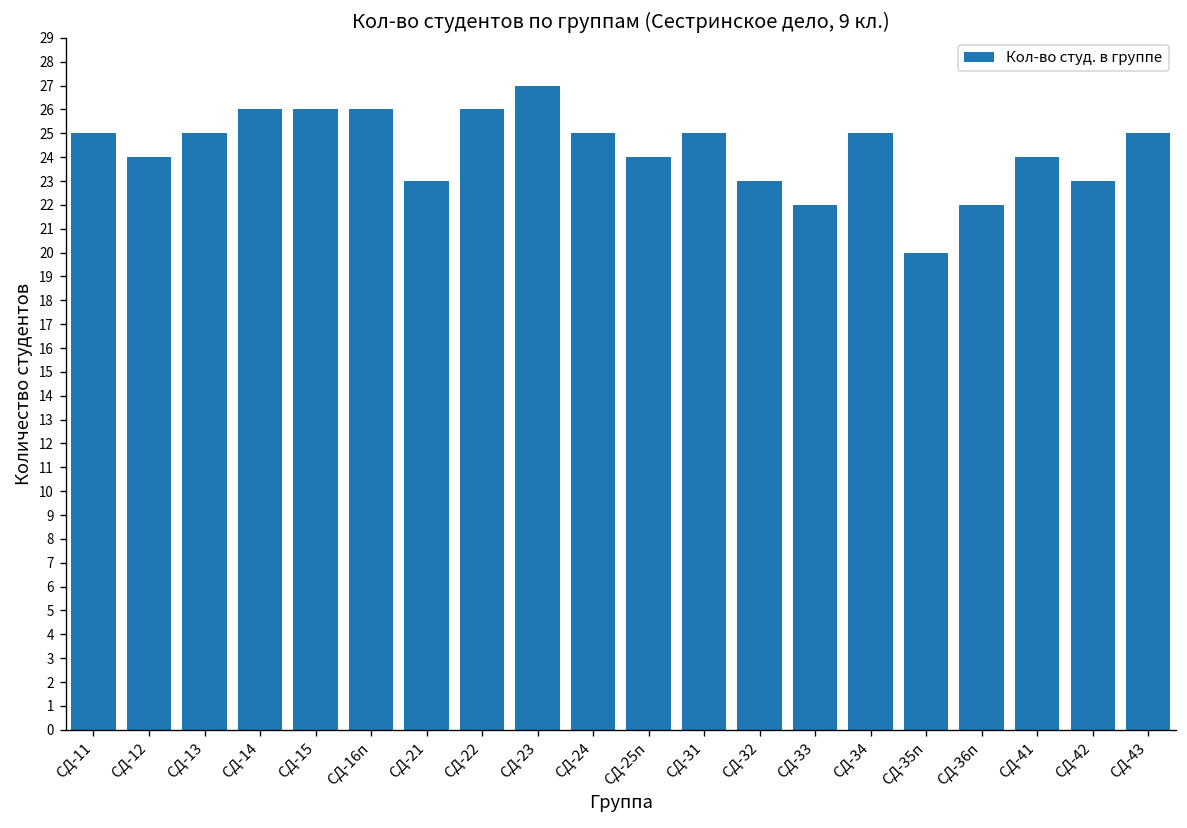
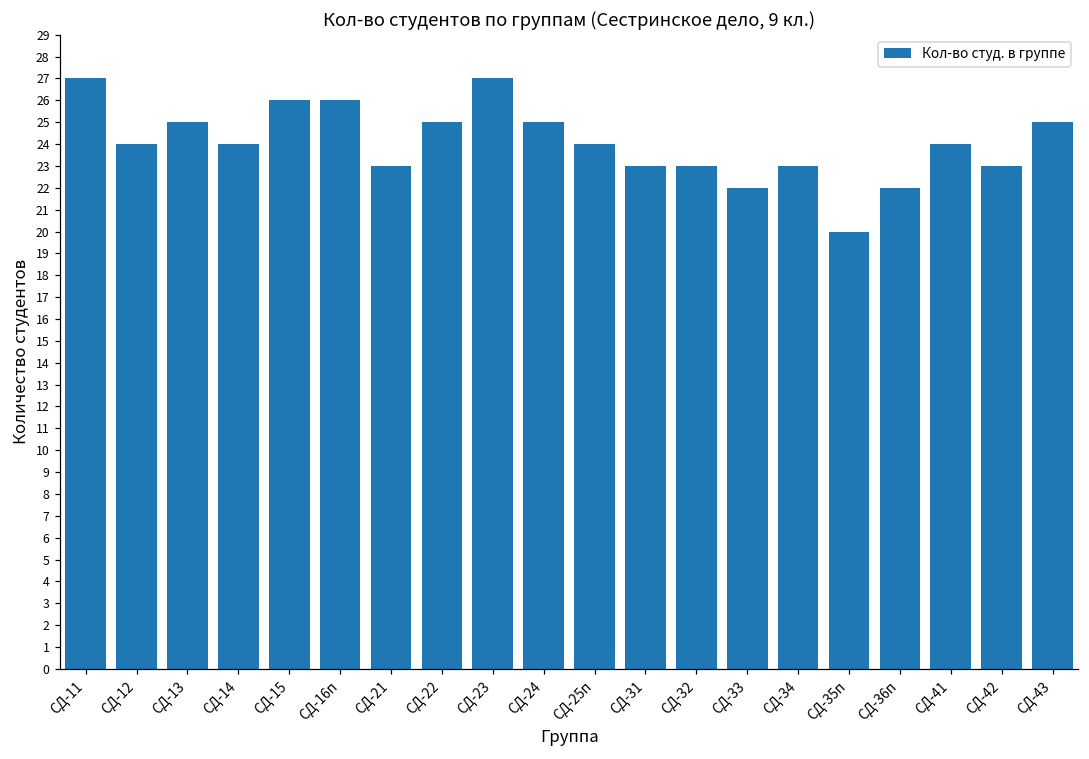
СД-11: 25 -> 27
СД-14: 26 -> 24
СД-22: 26 -> 25
СД-31: 25 -> 23
СД-34: 25 -> 23
